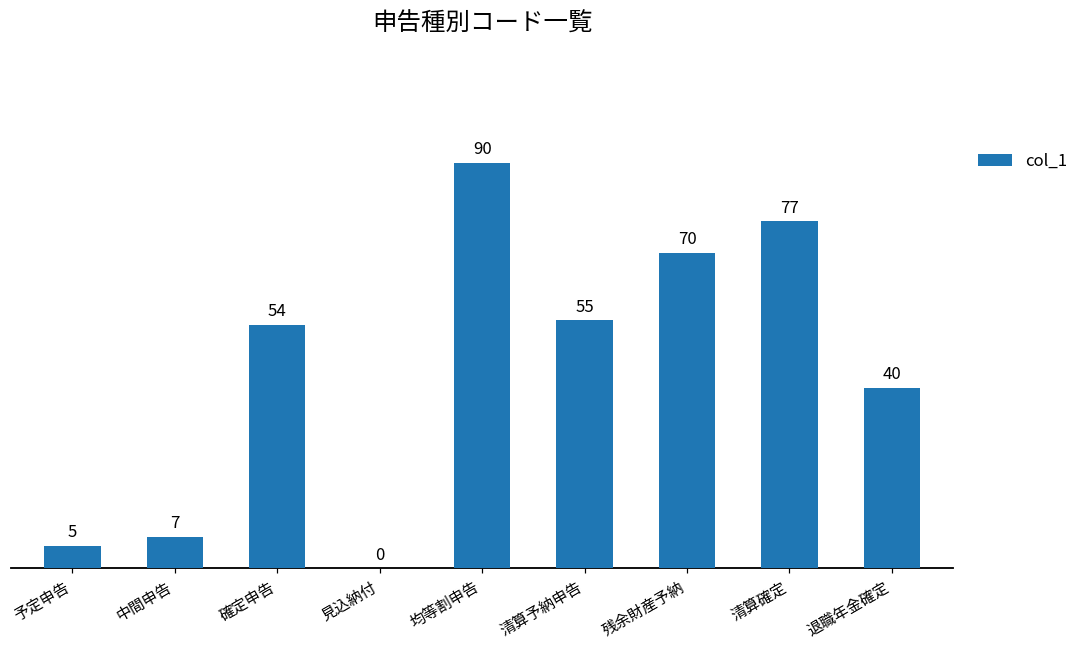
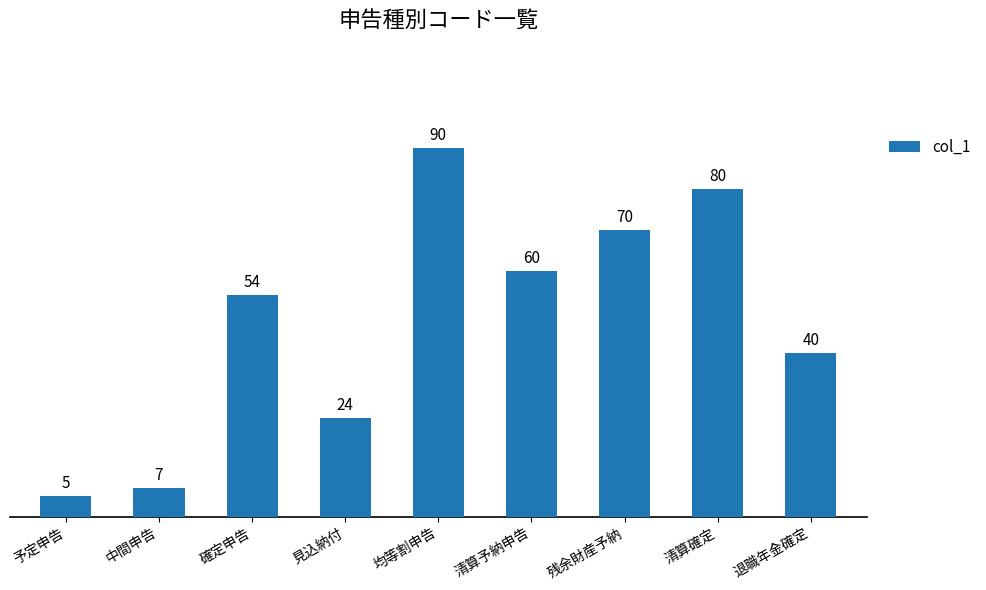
見込納付: 0 -> 24
清算予納申告: 55 -> 60
清算確定: 77 -> 80
